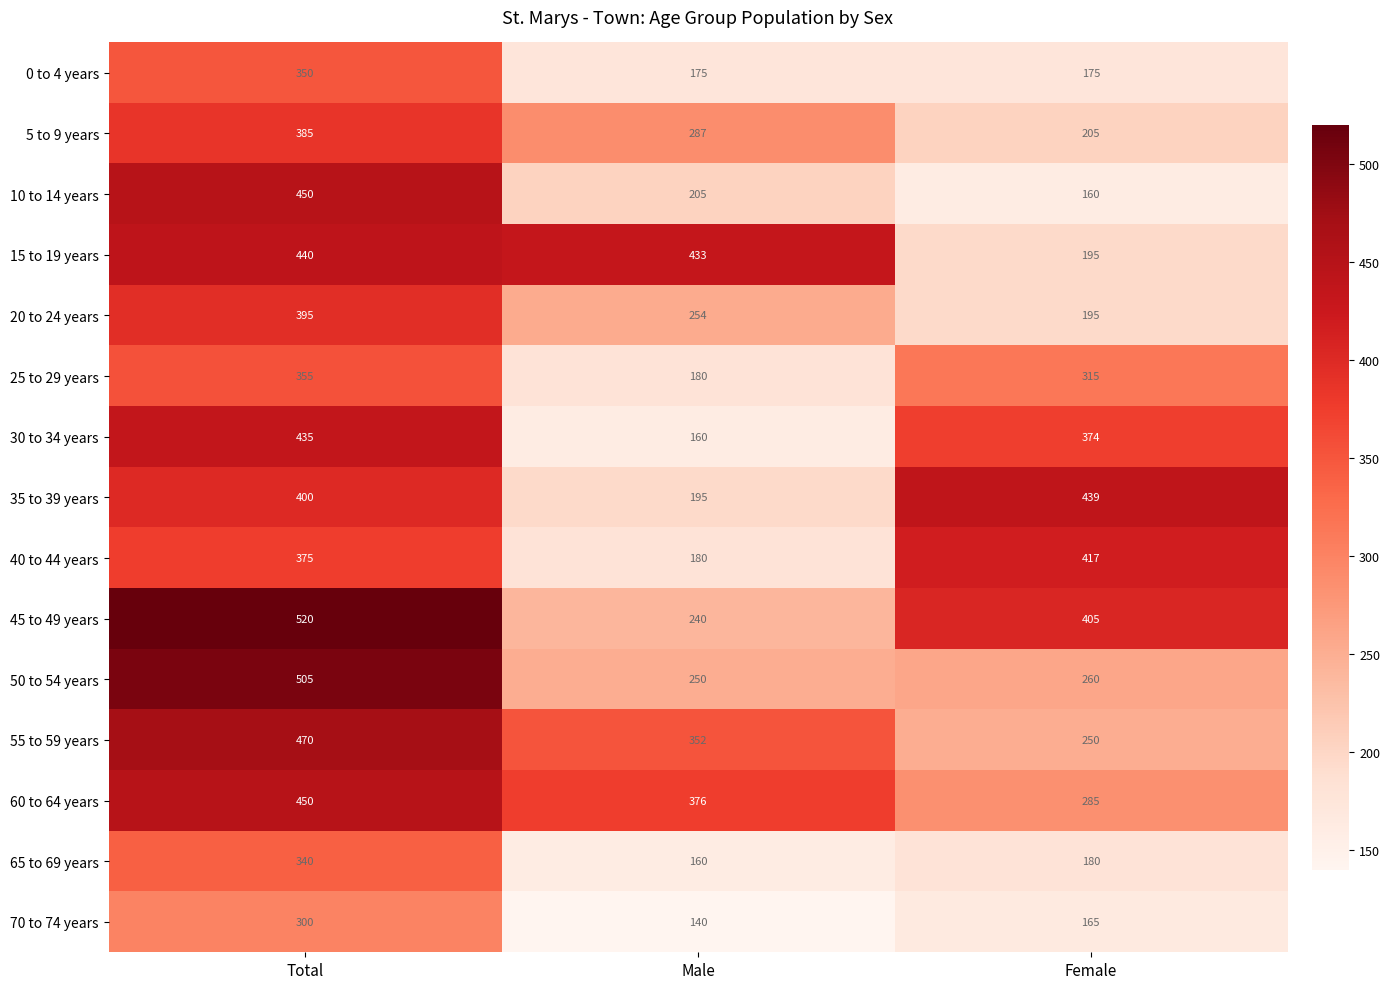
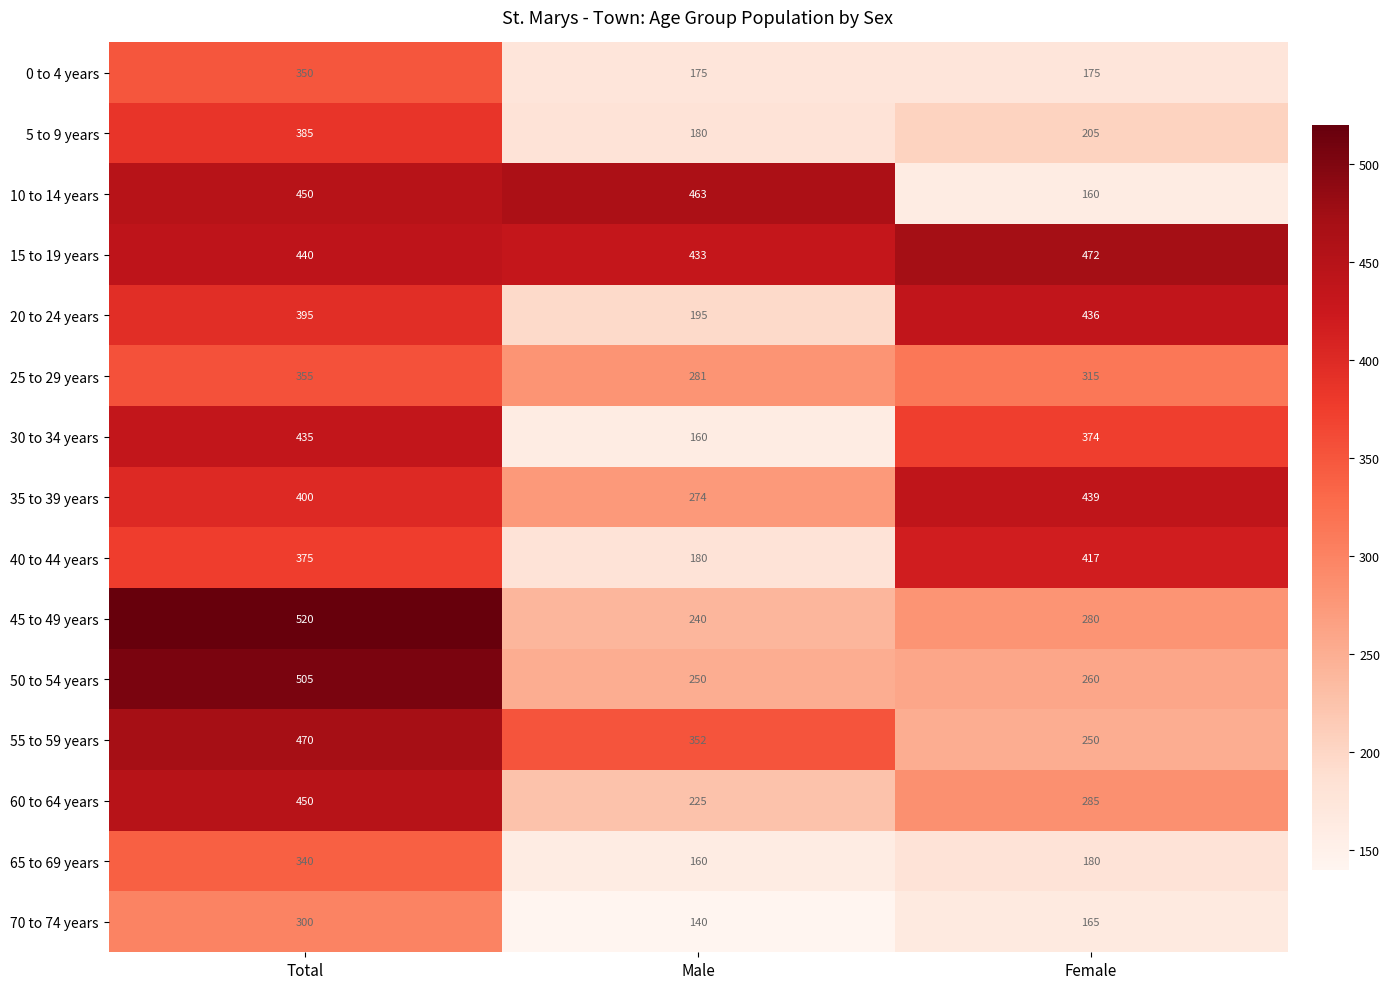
5 to 9 years, Male: 287 -> 180
10 to 14 years, Male: 205 -> 463
15 to 19 years, Female: 195 -> 472
20 to 24 years, Male: 254 -> 195
20 to 24 years, Female: 195 -> 436
25 to 29 years, Male: 180 -> 281
35 to 39 years, Male: 195 -> 274
45 to 49 years, Female: 405 -> 280
60 to 64 years, Male: 376 -> 225
